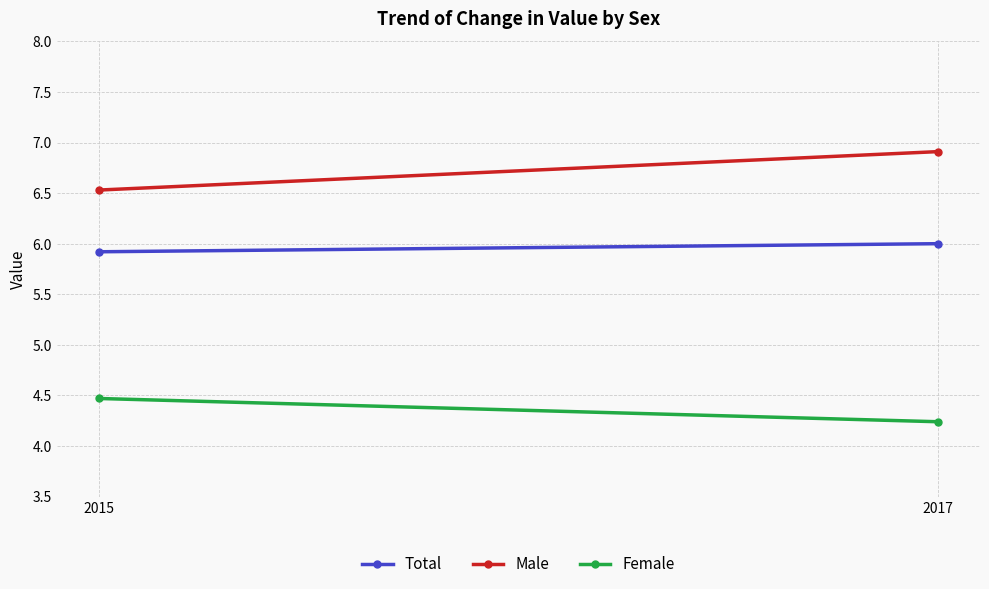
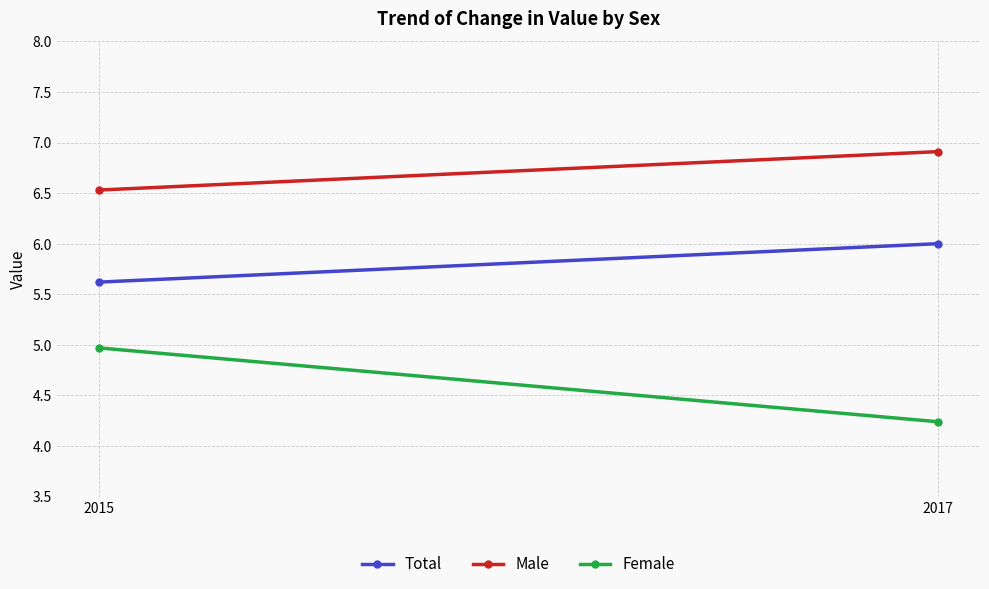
Total, 2015: 5.92 -> 5.62
Female, 2015: 4.47 -> 4.97
